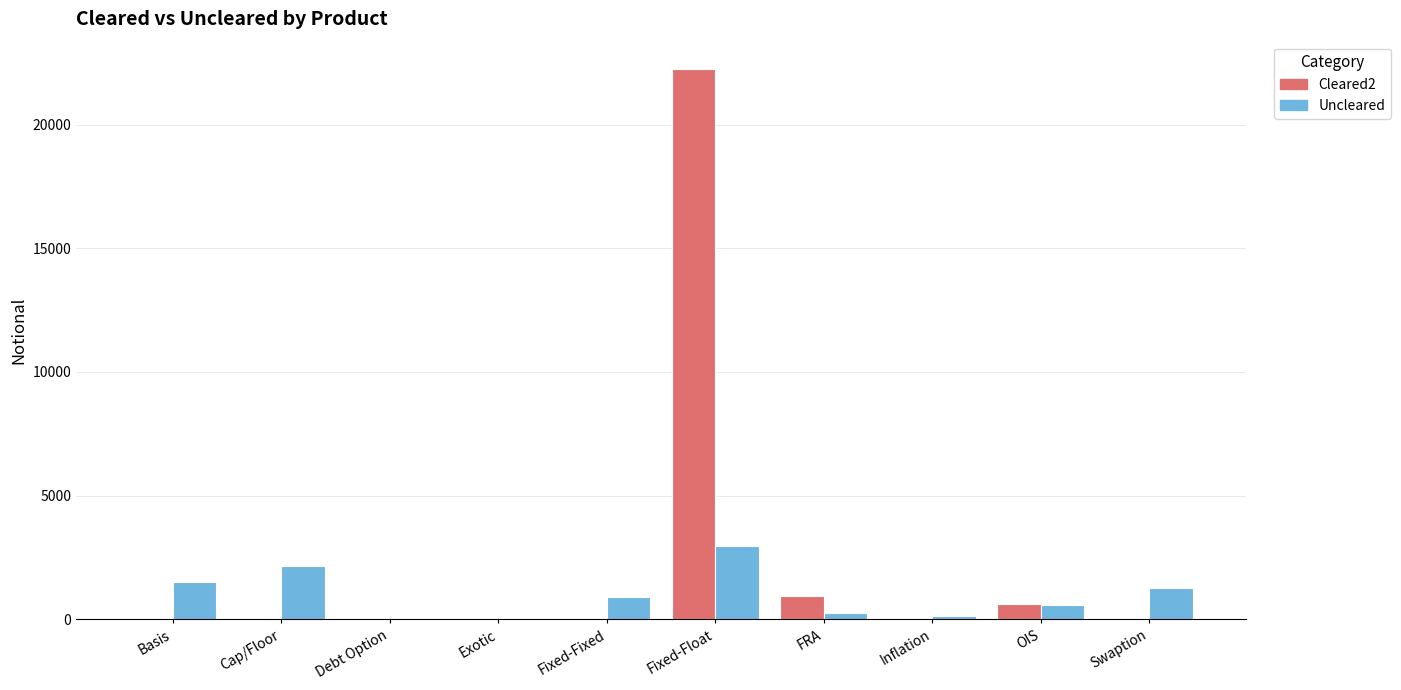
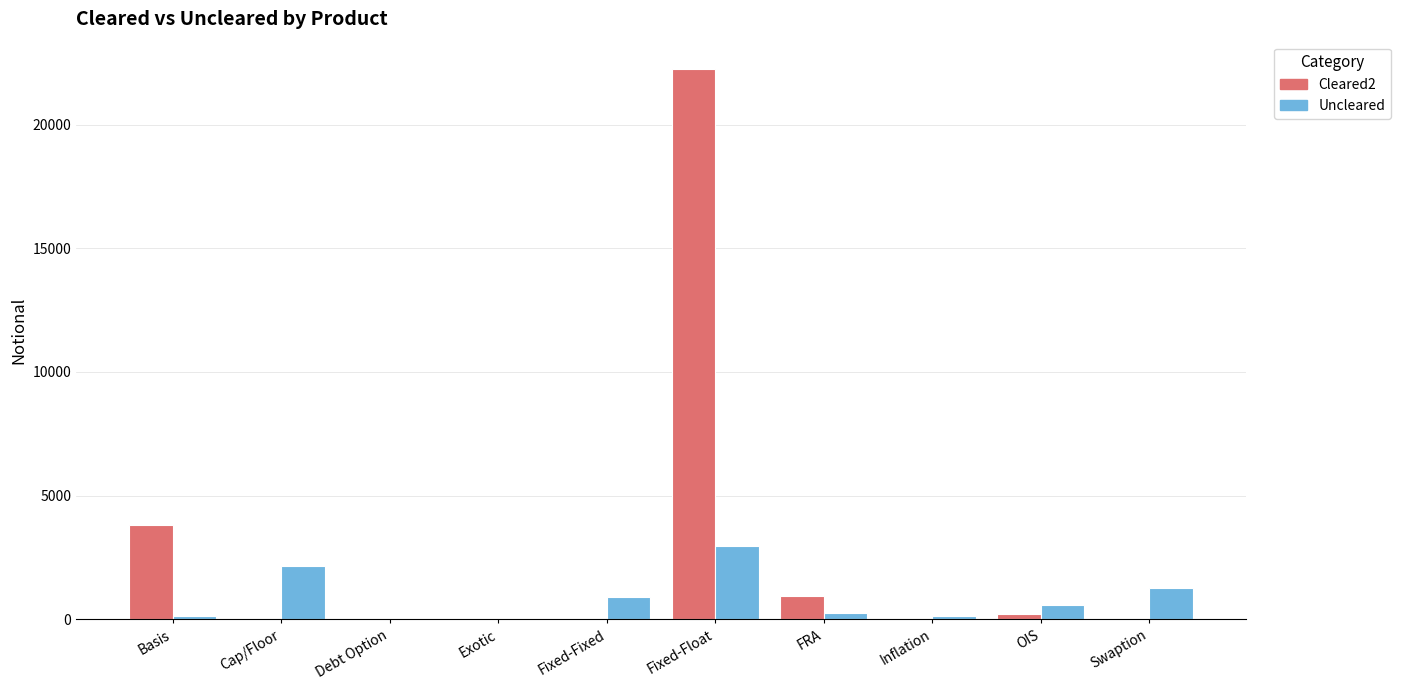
Cleared2, Basis: 100 -> 3800
Uncleared, Basis: 1500 -> 100
Cleared2, OIS: 600 -> 200
